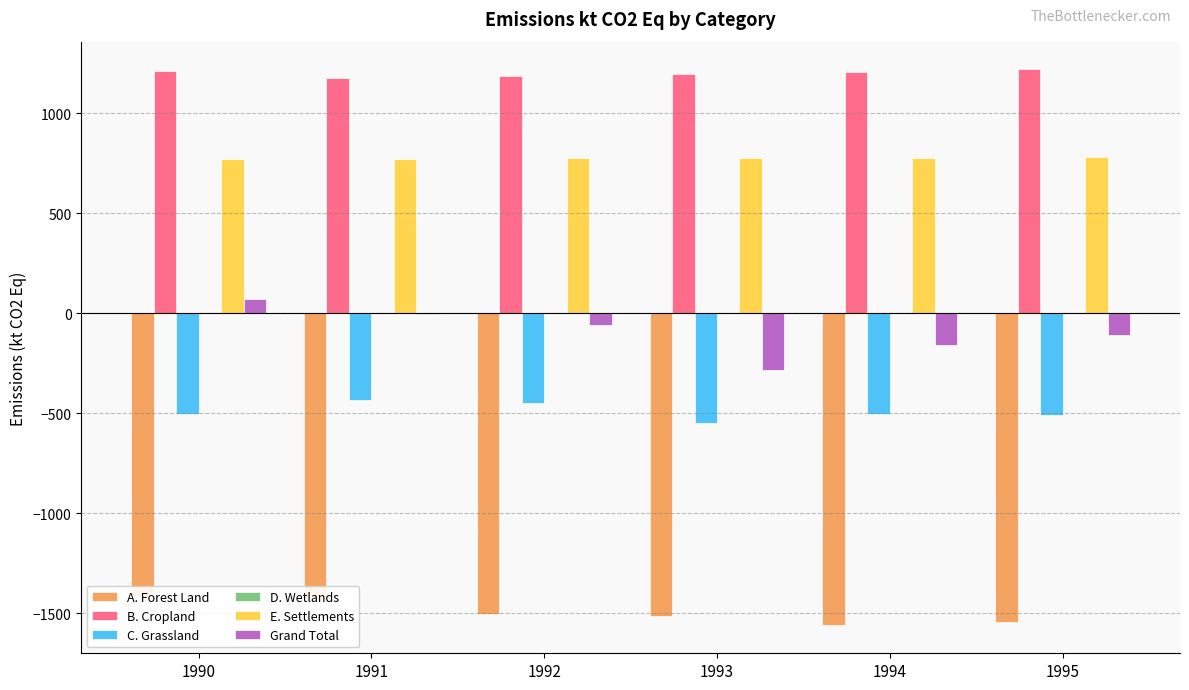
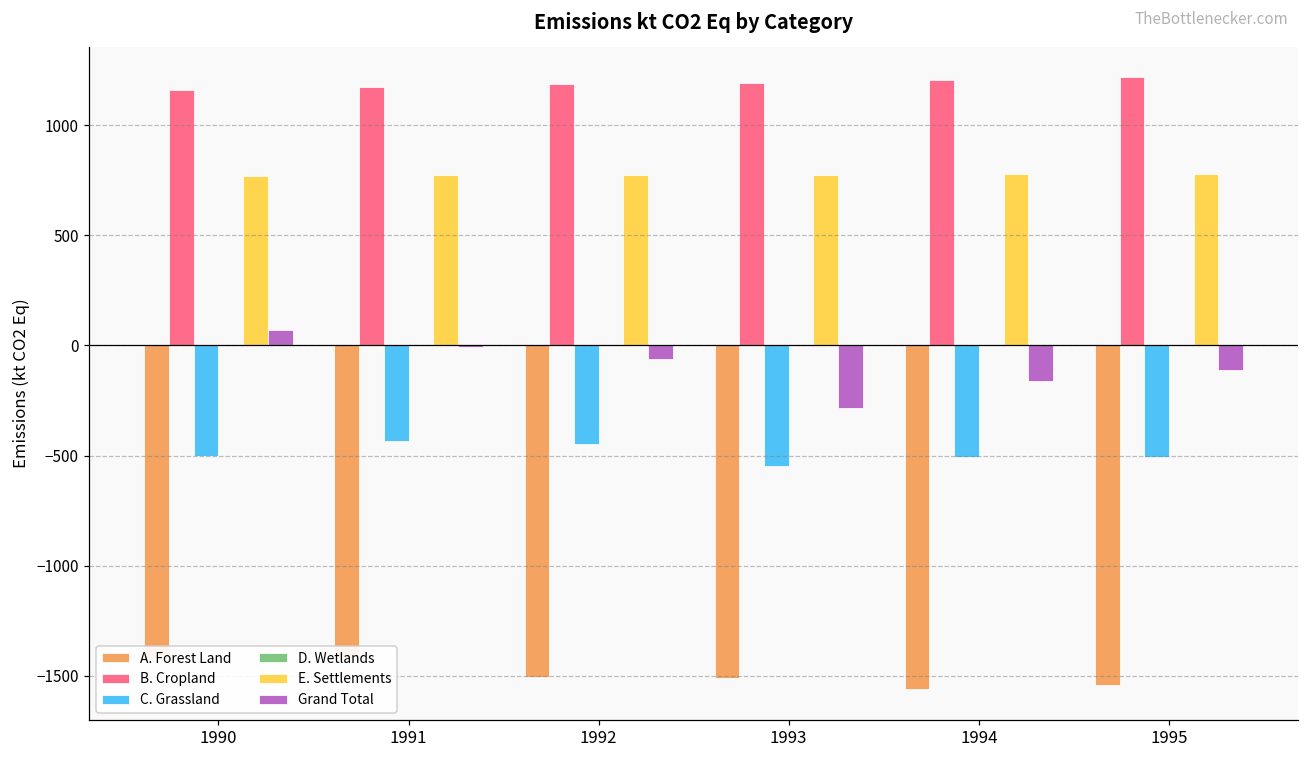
B. Cropland, 1990: 1210 -> 1160
